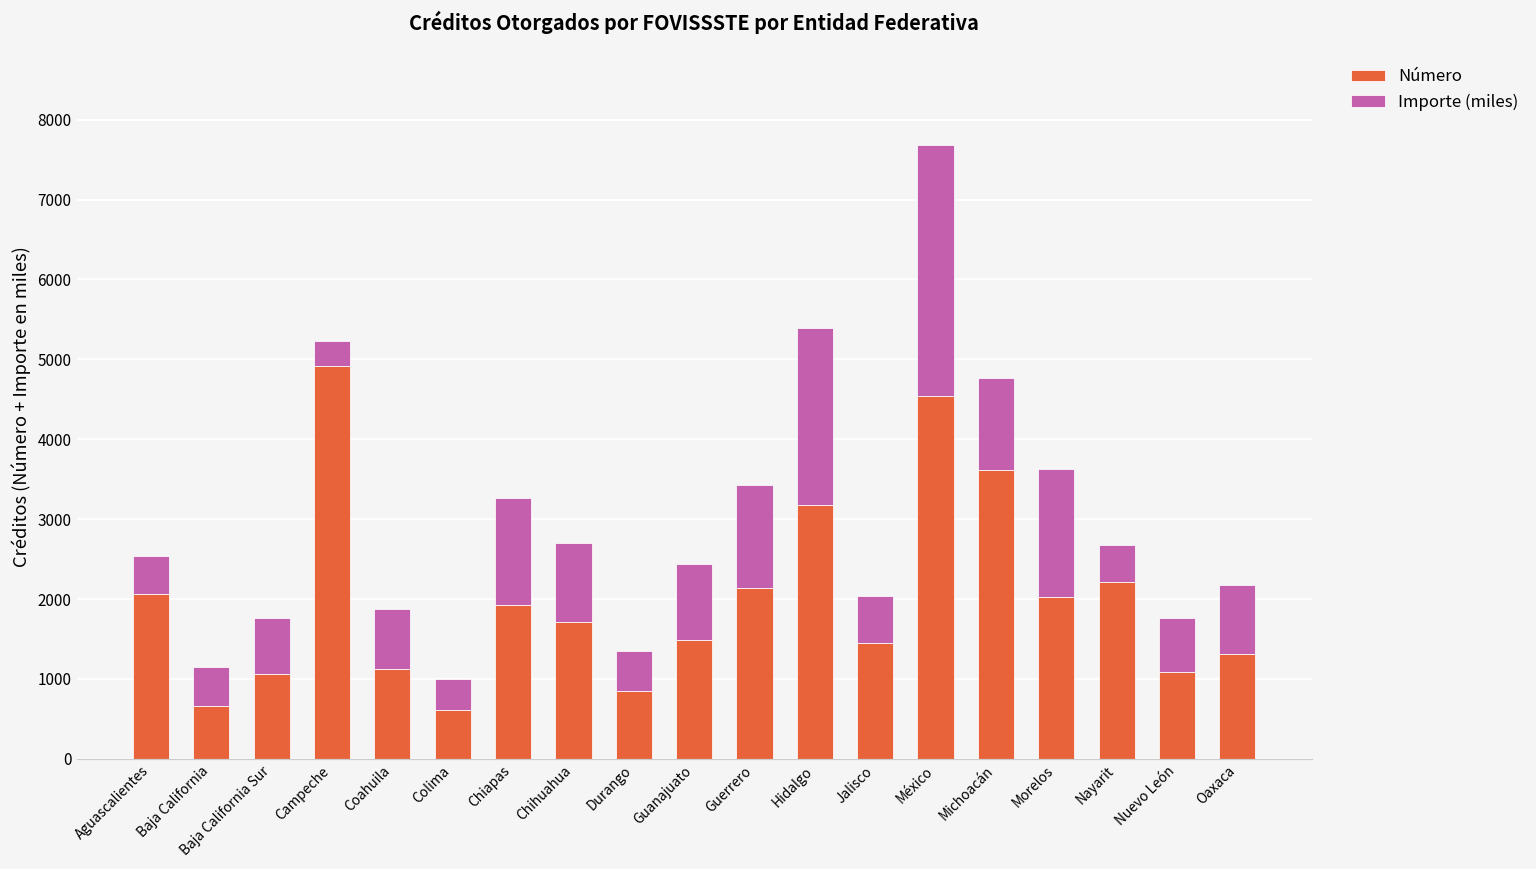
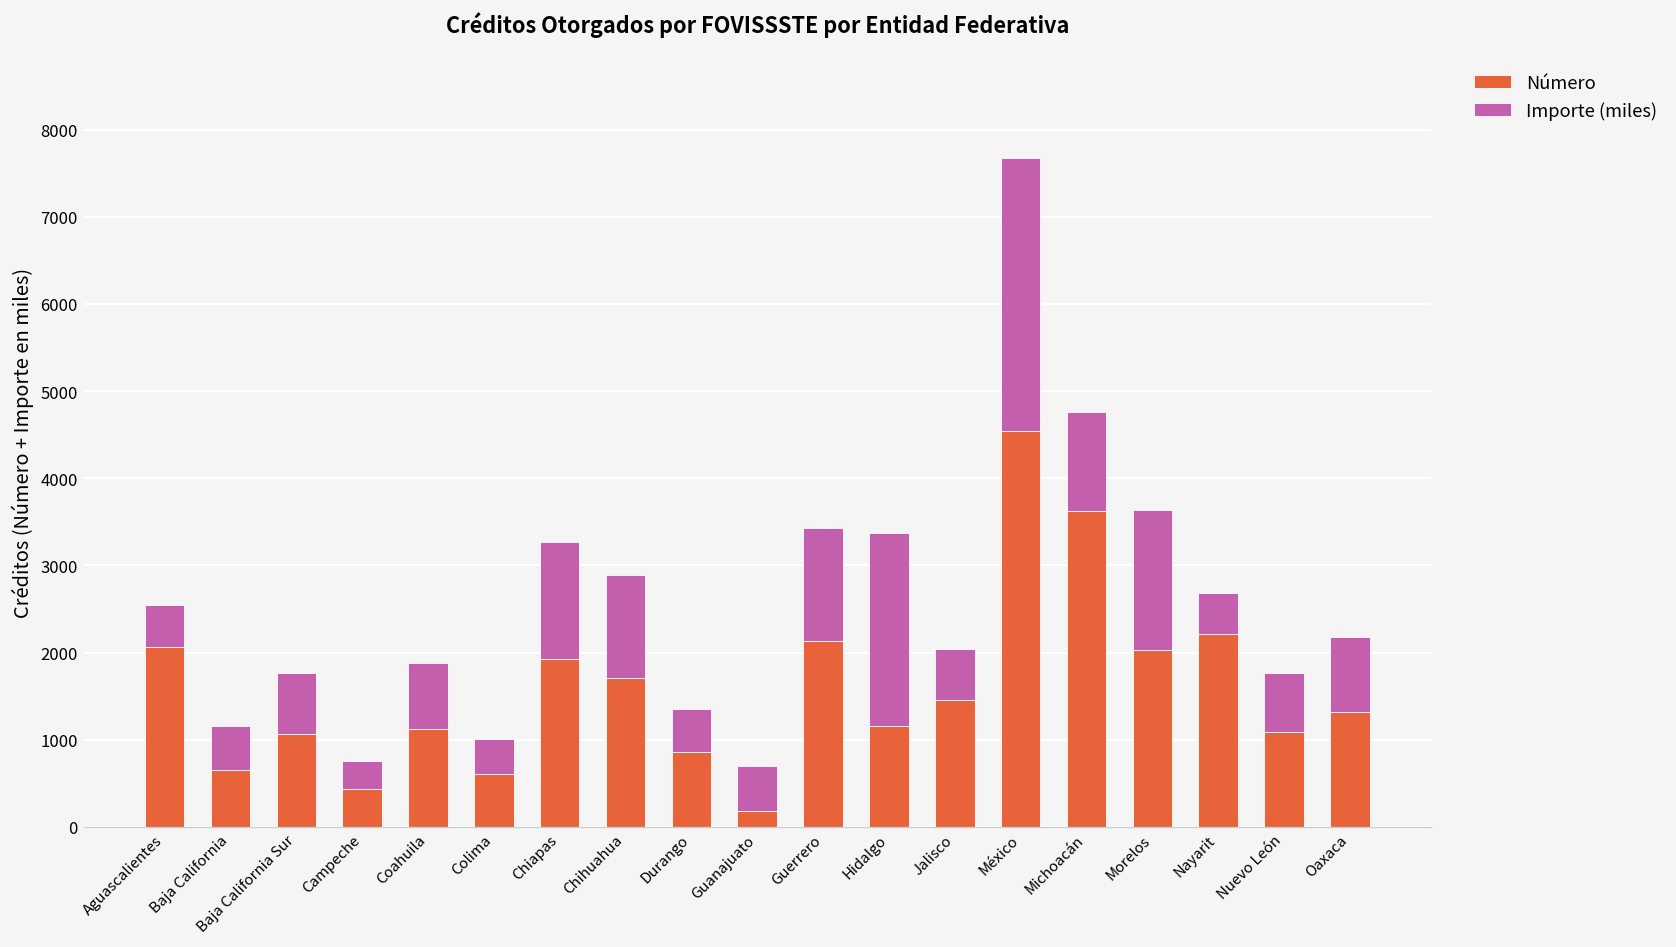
Número, Campeche: 4900 -> 400
Importe (miles), Chihuahua: 1000 -> 1200
Número, Guanajuato: 1500 -> 200
Importe (miles), Guanajuato: 1000 -> 500
Número, Hidalgo: 3200 -> 1200
